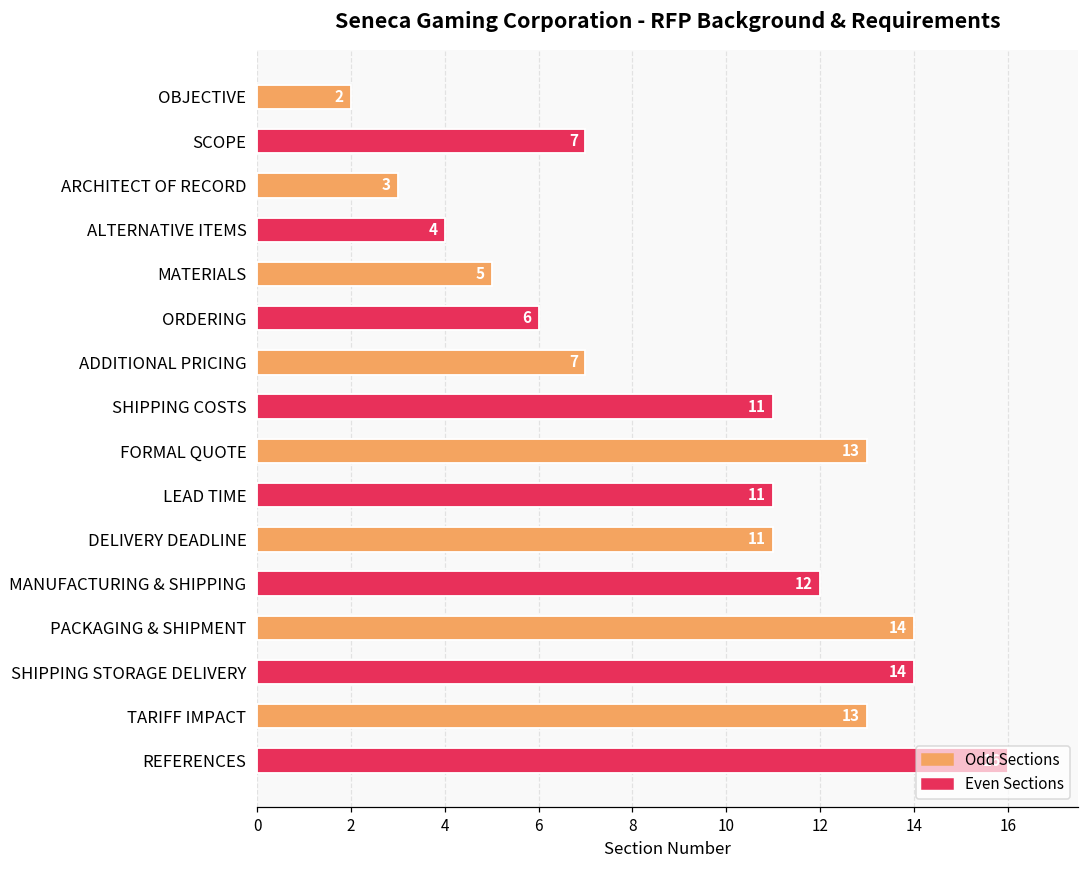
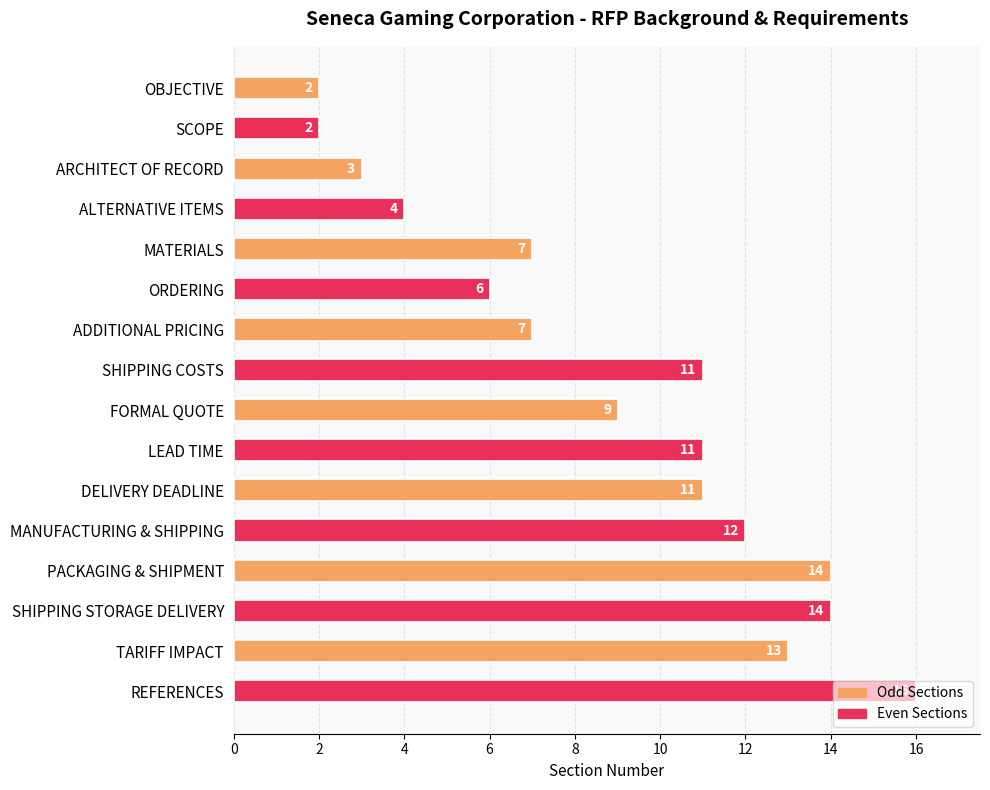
SCOPE: 7 -> 2
MATERIALS: 5 -> 7
FORMAL QUOTE: 13 -> 9
